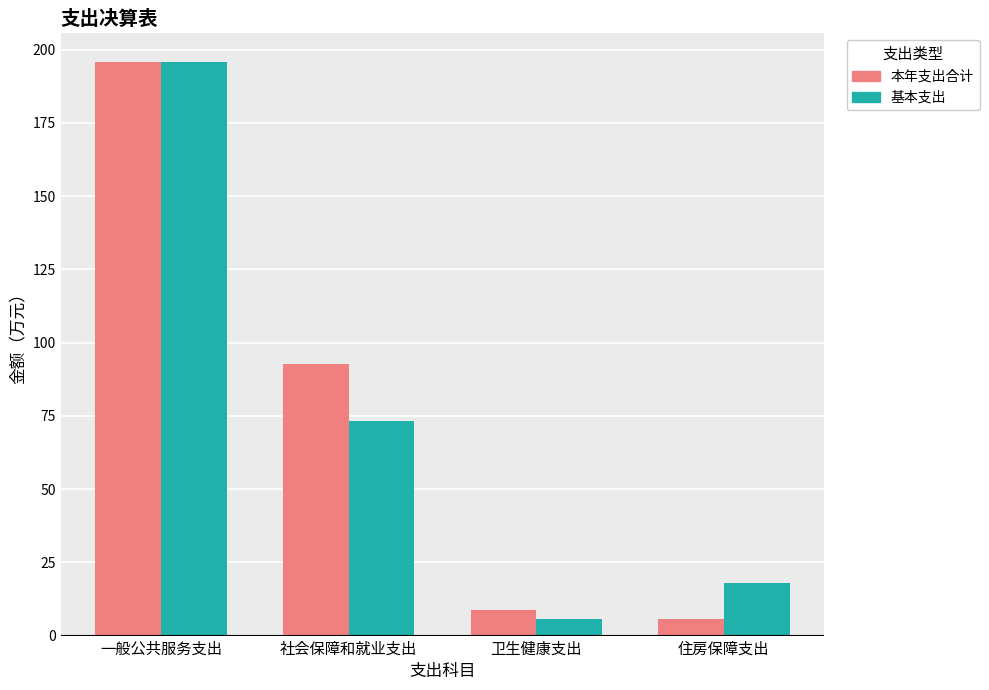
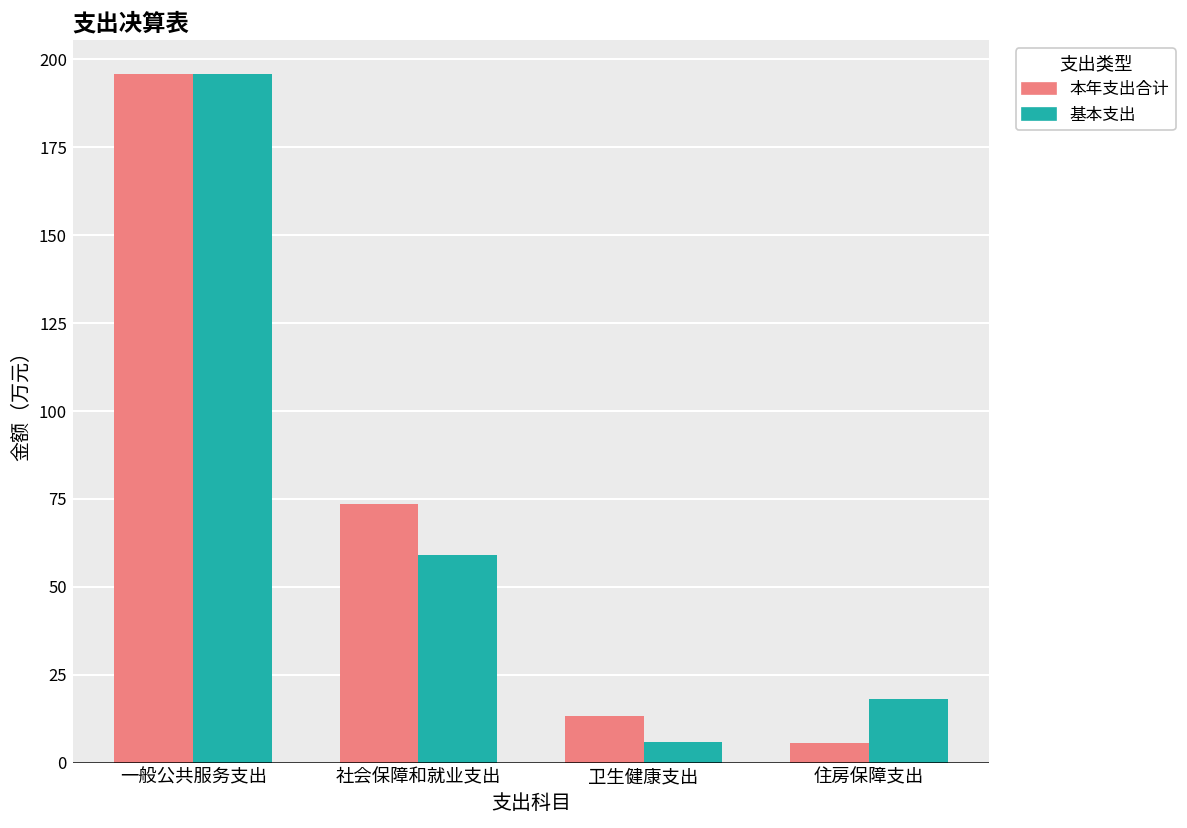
本年支出合计, 社会保障和就业支出: 93 -> 74
基本支出, 社会保障和就业支出: 73 -> 59
本年支出合计, 卫生健康支出: 9 -> 13
